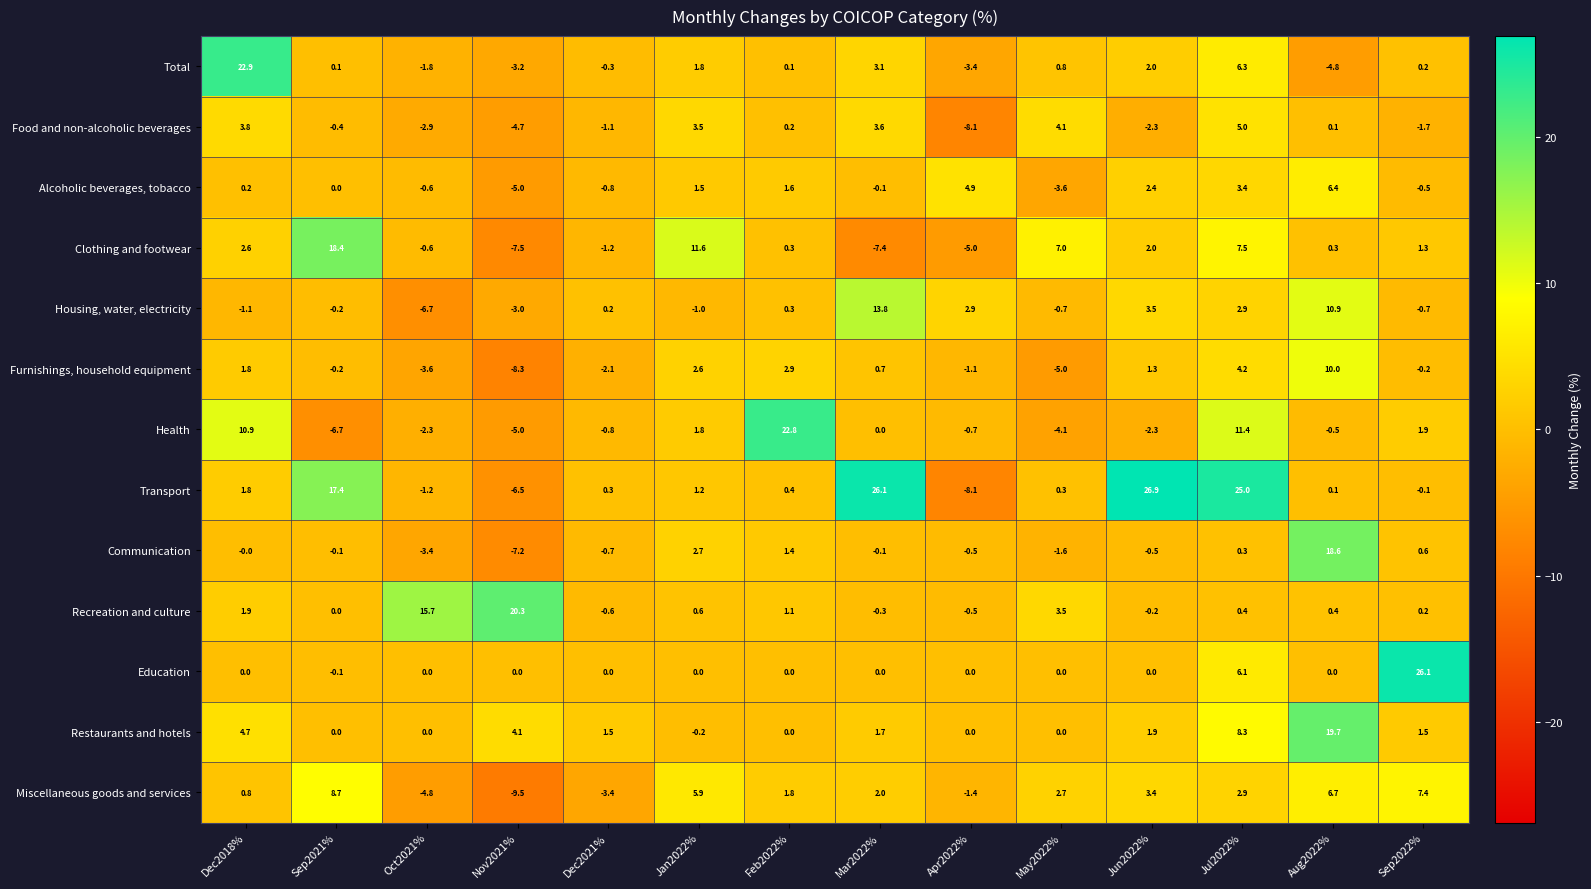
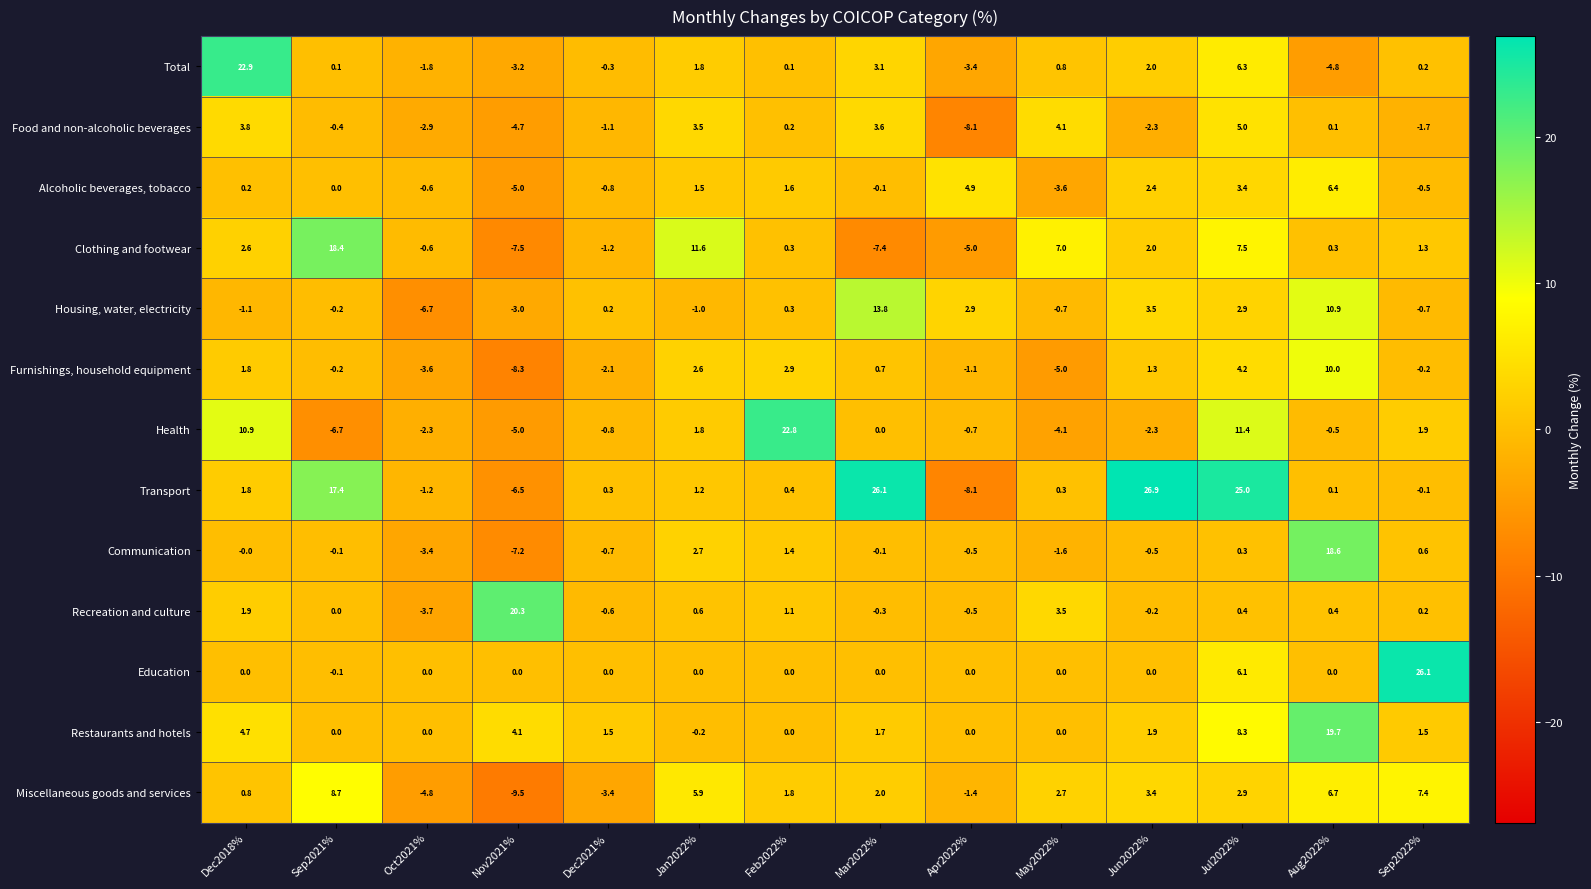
Recreation and culture, Oct2021%: 15.7 -> -3.7
